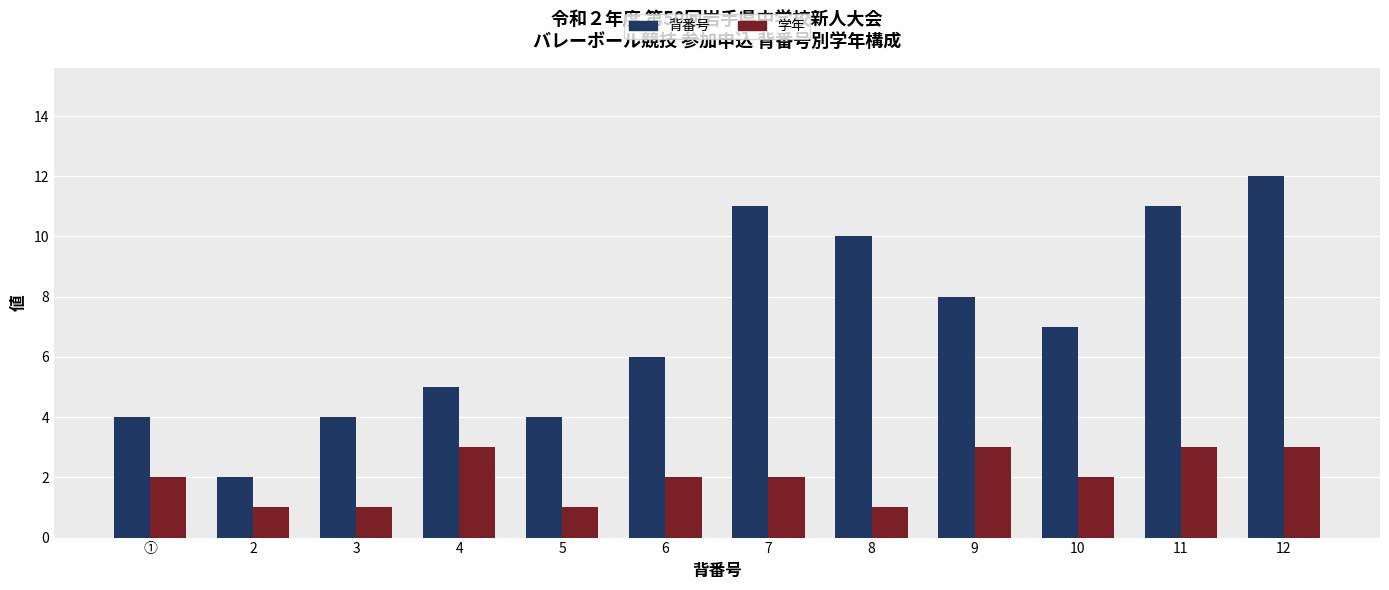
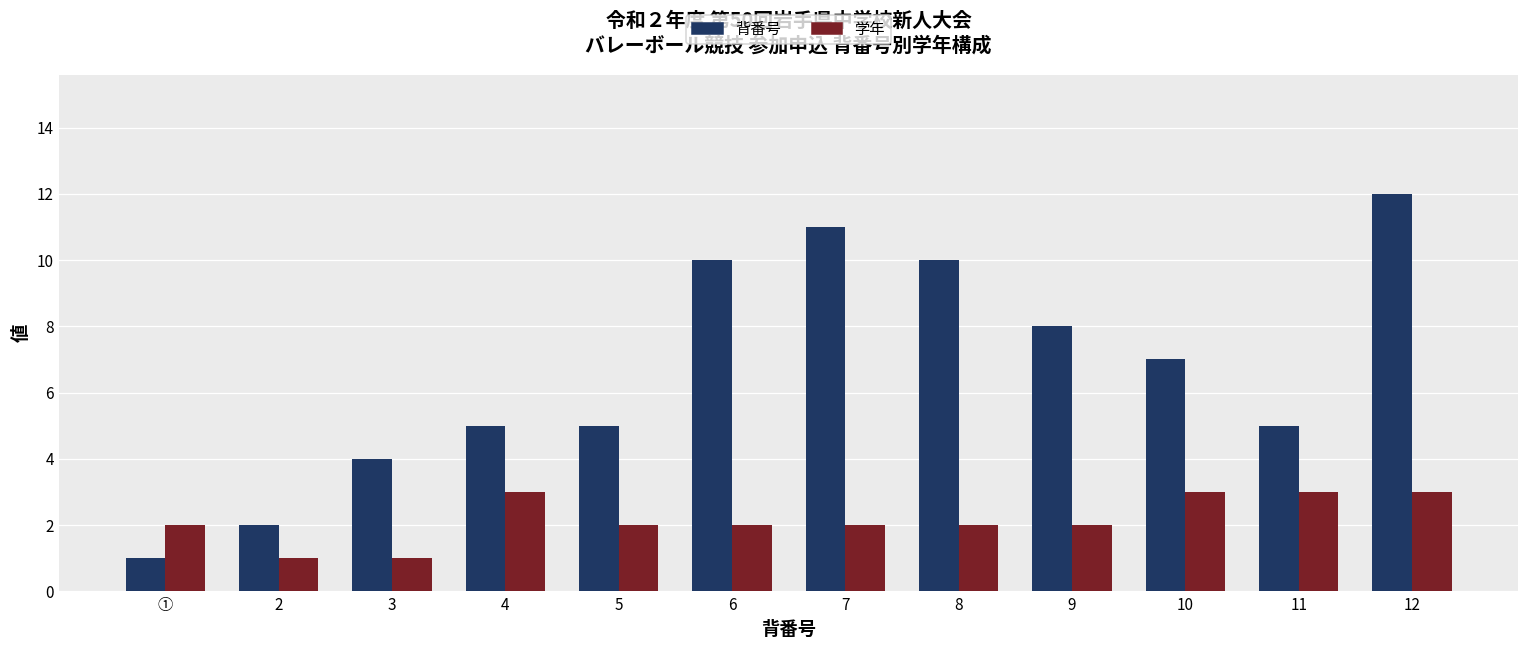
背番号, ①: 4 -> 1
背番号, 5: 4 -> 5
学年, 5: 1 -> 2
背番号, 6: 6 -> 10
学年, 8: 1 -> 2
学年, 9: 3 -> 2
学年, 10: 2 -> 3
背番号, 11: 11 -> 5
